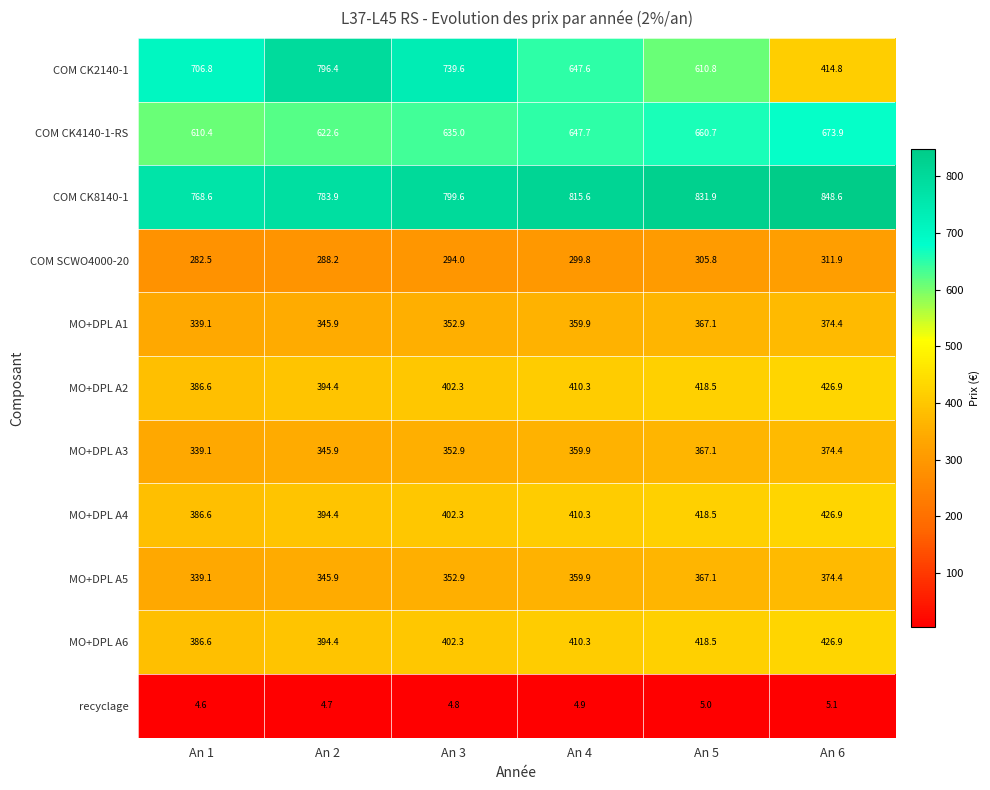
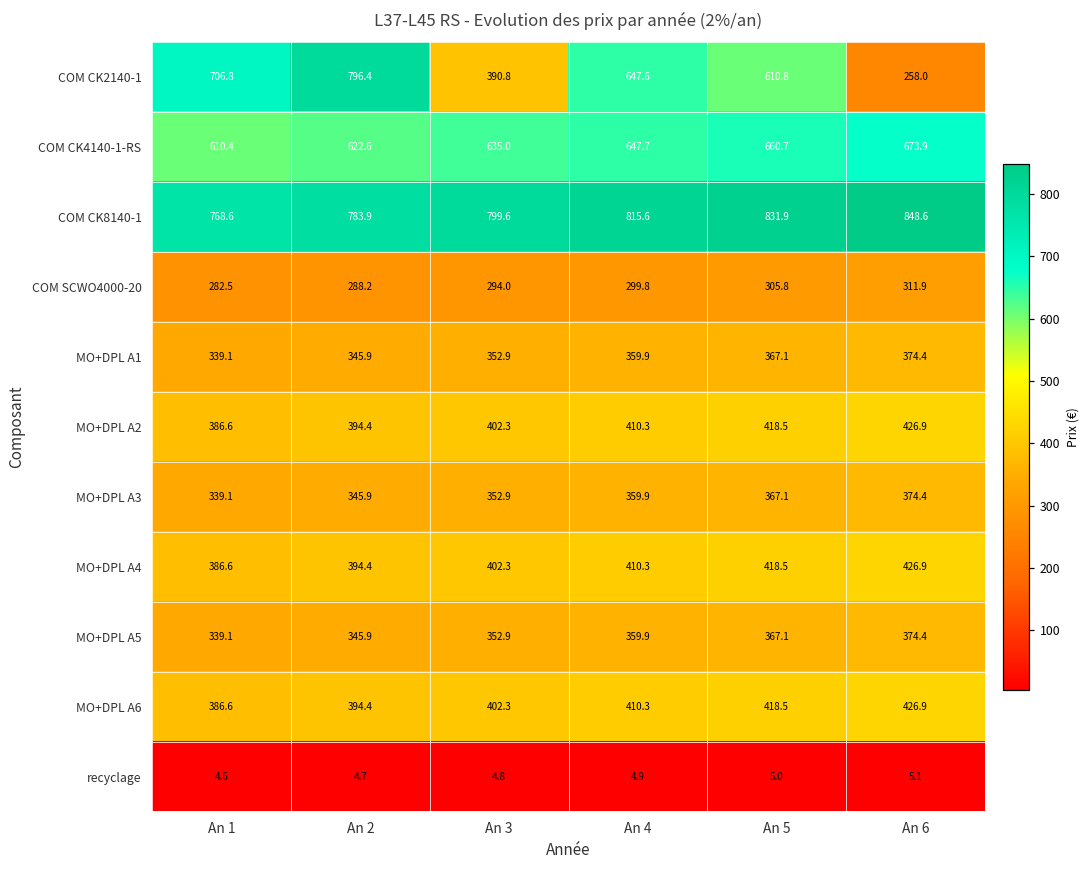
COM CK2140-1, An 3: 739.6 -> 390.8
COM CK2140-1, An 6: 414.8 -> 258.0
